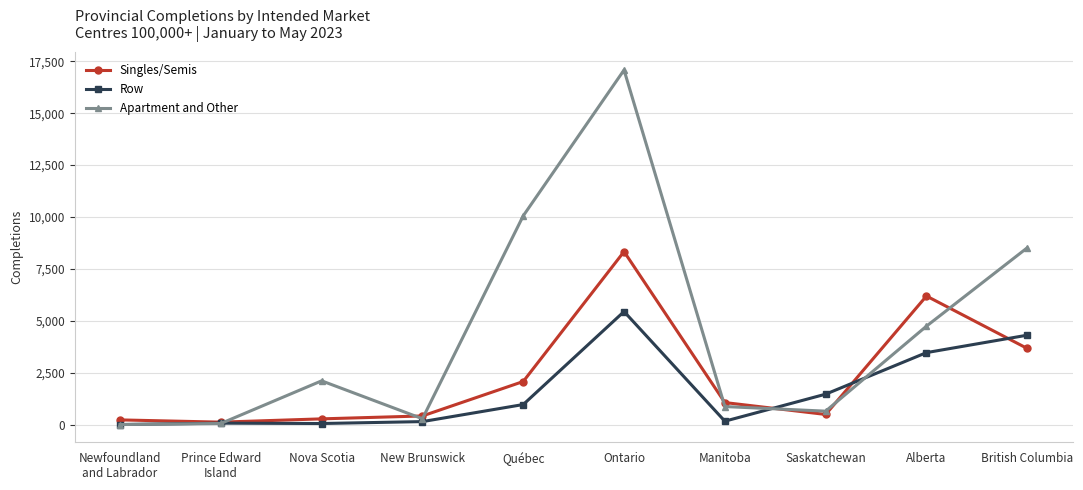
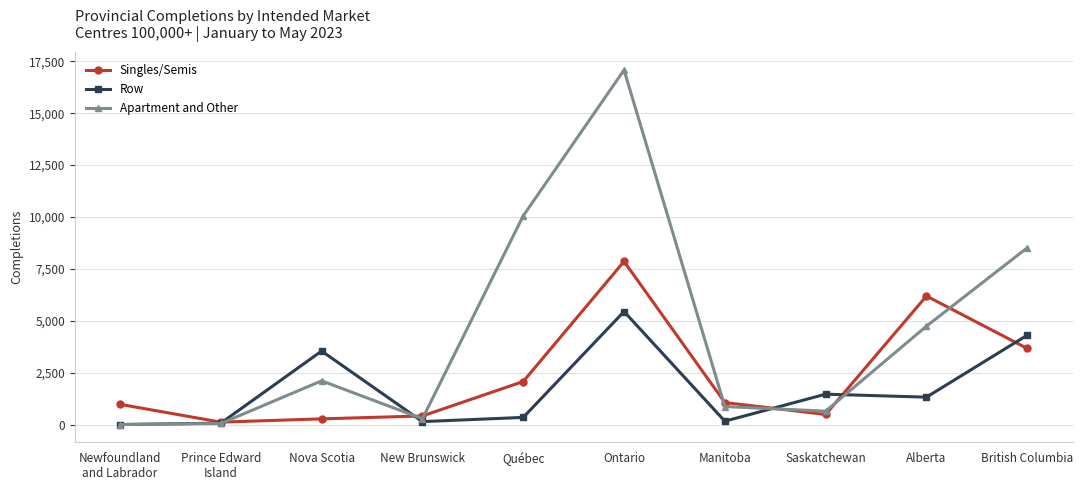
Singles/Semis, Newfoundland and Labrador: 200 -> 1,000
Row, Nova Scotia: 100 -> 3,500
Row, Québec: 1,000 -> 400
Singles/Semis, Ontario: 8,300 -> 7,900
Row, Alberta: 3,500 -> 1,300
